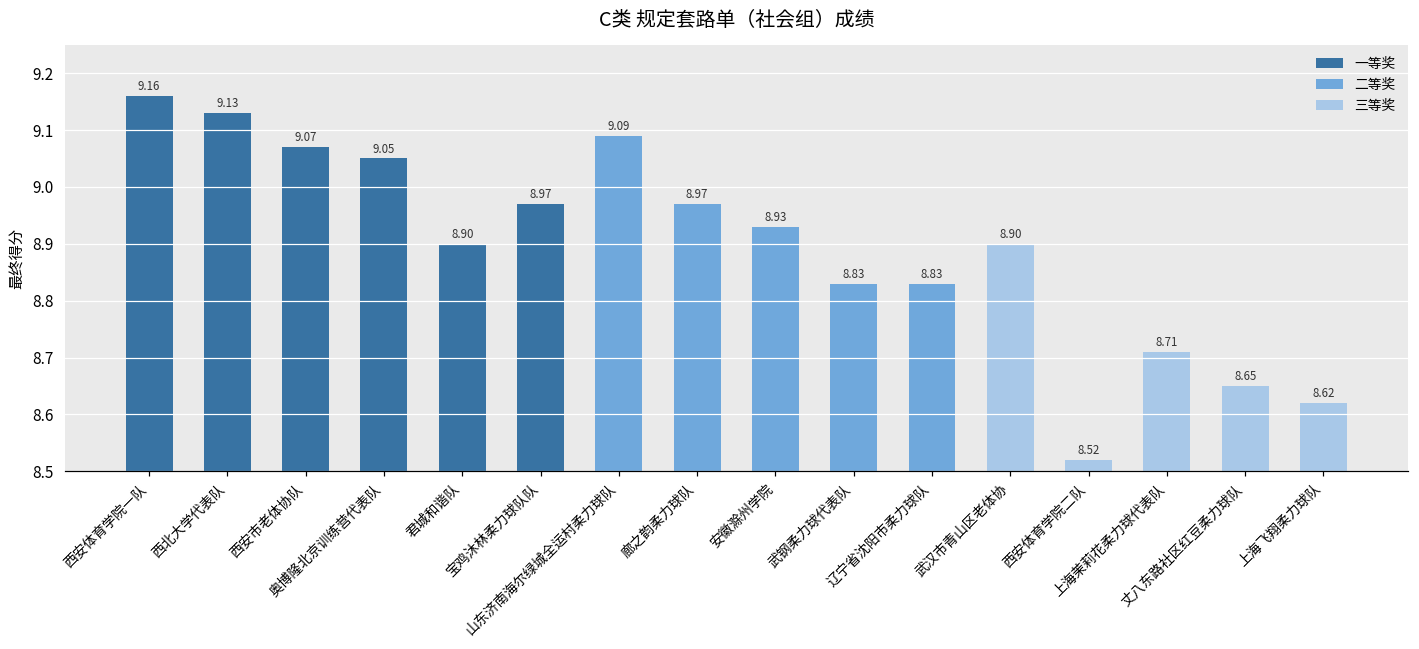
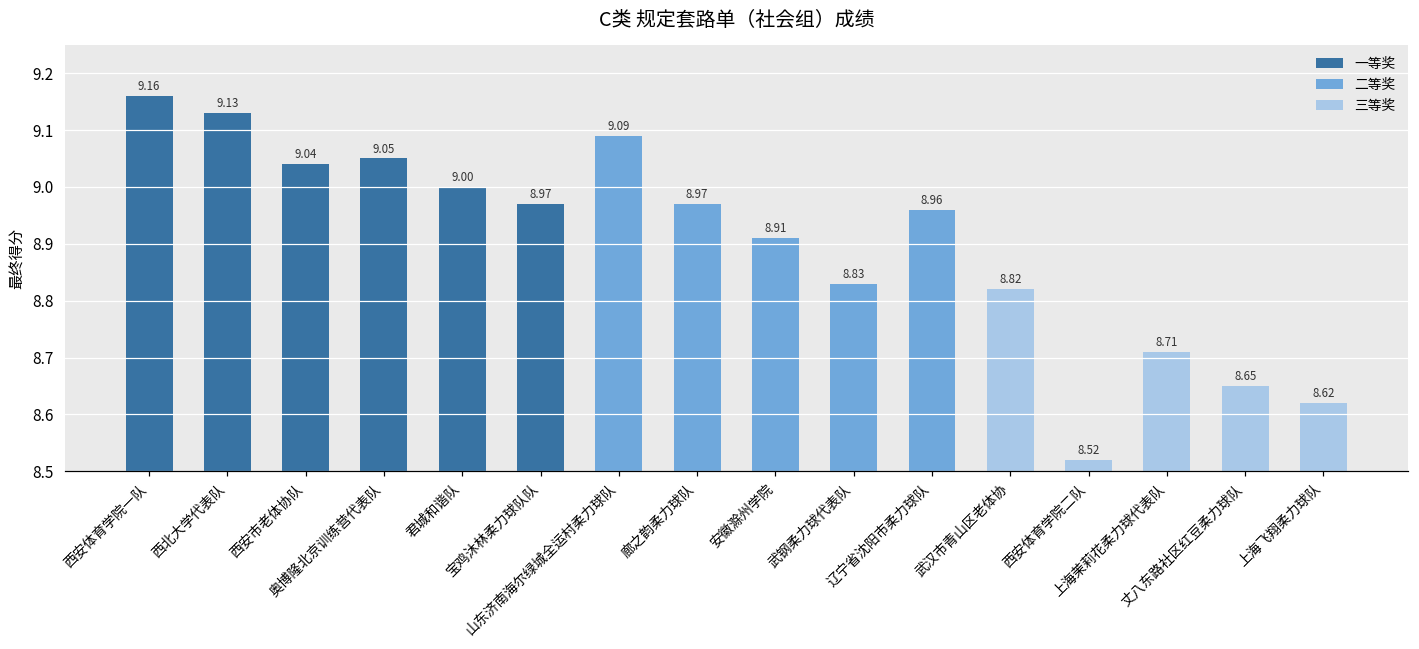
西安市老体协队: 9.07 -> 9.04
君城和谐队: 8.90 -> 9.00
安徽滁州学院: 8.93 -> 8.91
辽宁省沈阳市柔力球队: 8.83 -> 8.96
武汉市青山区老体协: 8.90 -> 8.82
